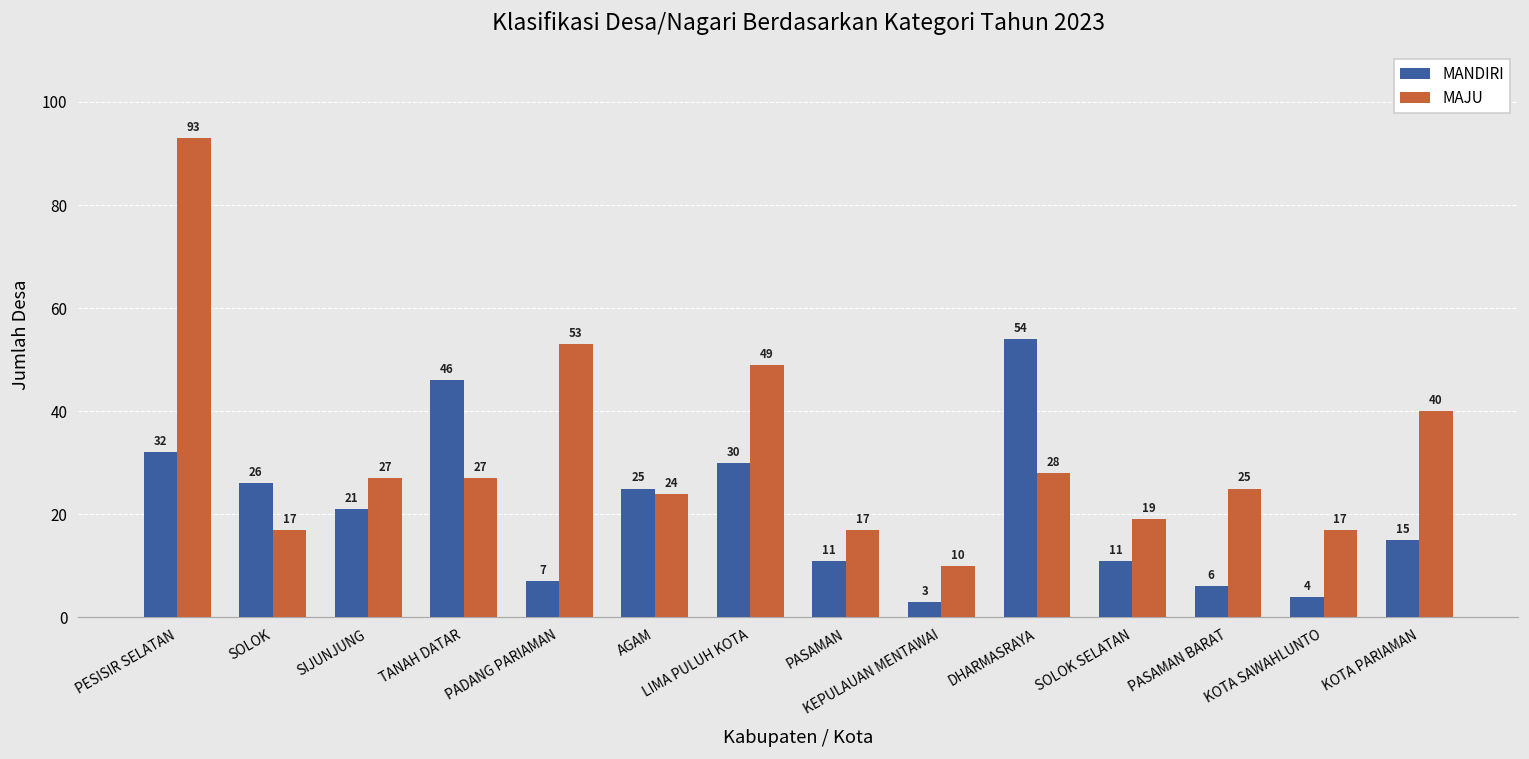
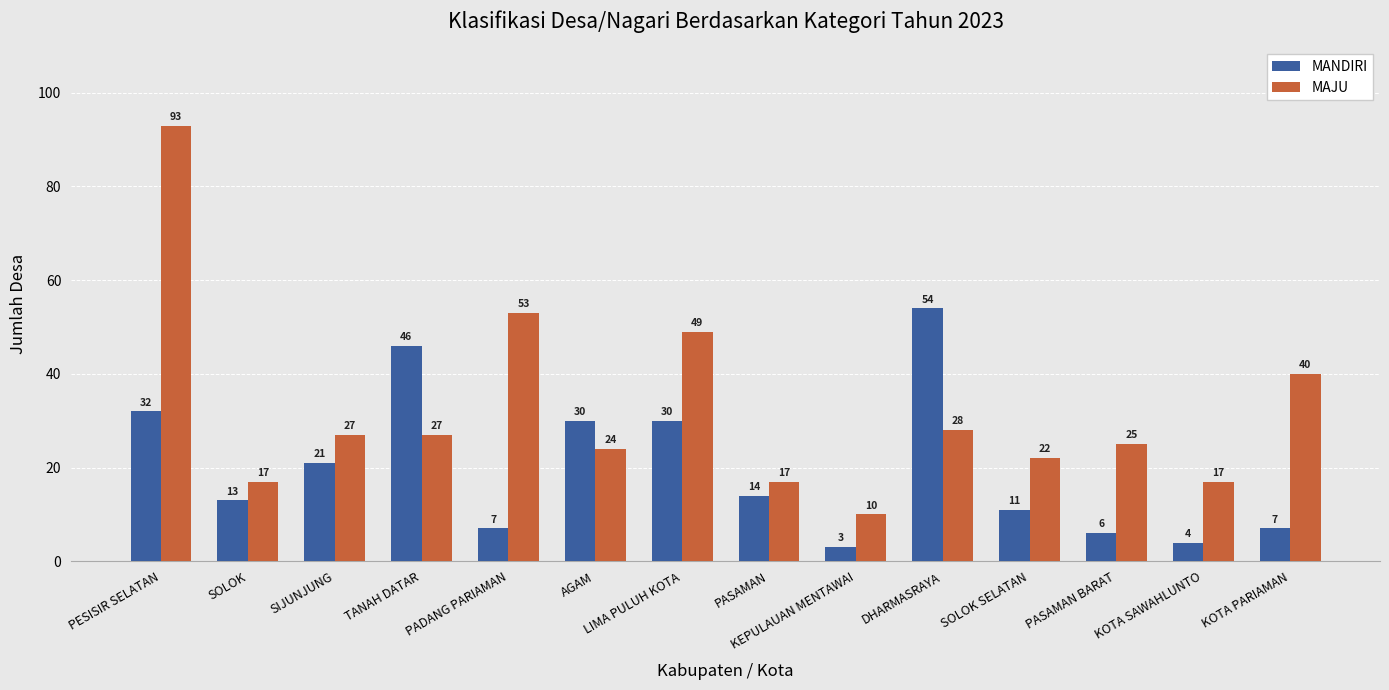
MANDIRI, SOLOK: 26 -> 13
MANDIRI, AGAM: 25 -> 30
MANDIRI, PASAMAN: 11 -> 14
MAJU, SOLOK SELATAN: 19 -> 22
MANDIRI, KOTA PARIAMAN: 15 -> 7
